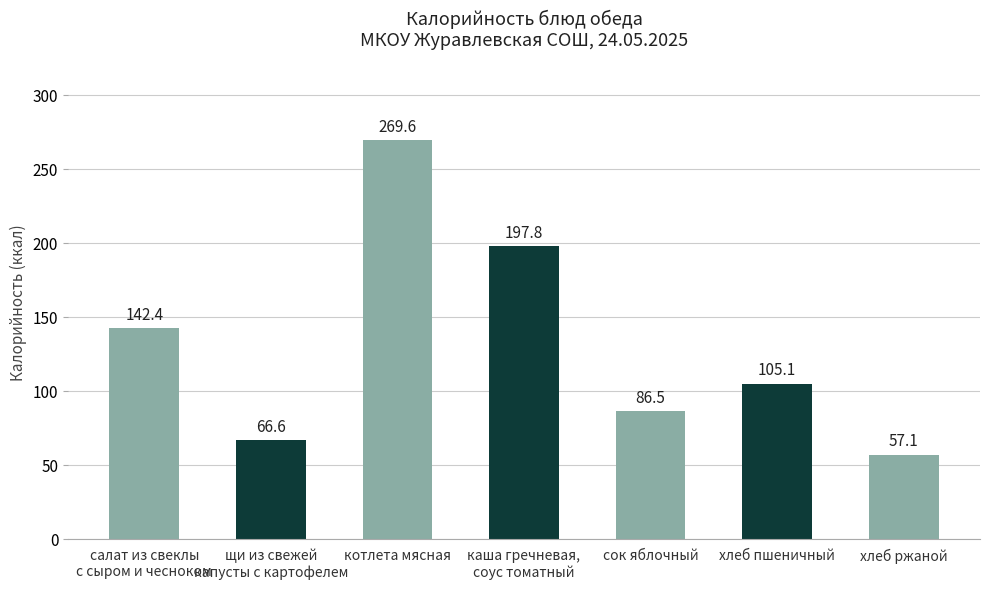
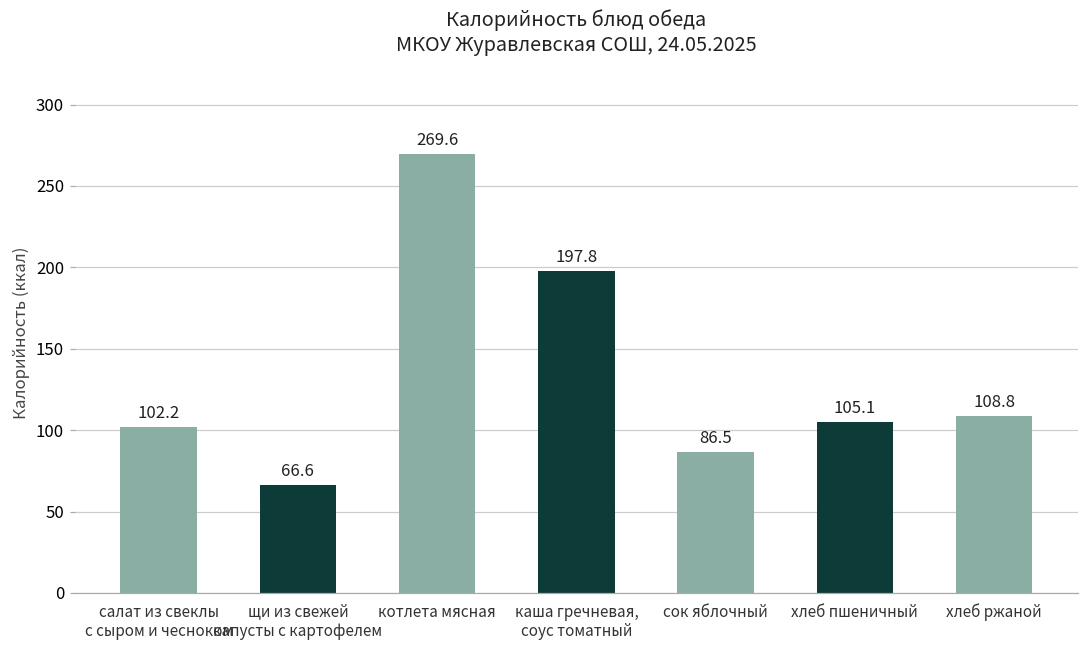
салат из свеклы с сыром и чесноком: 142.4 -> 102.2
хлеб ржаной: 57.1 -> 108.8
